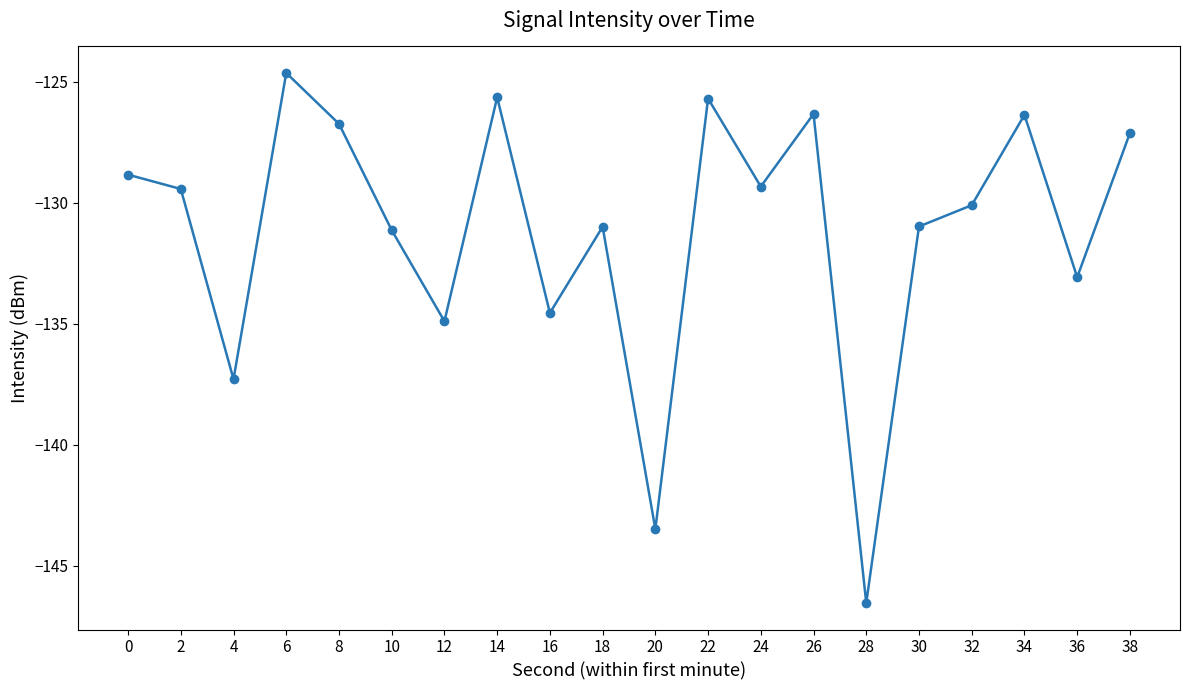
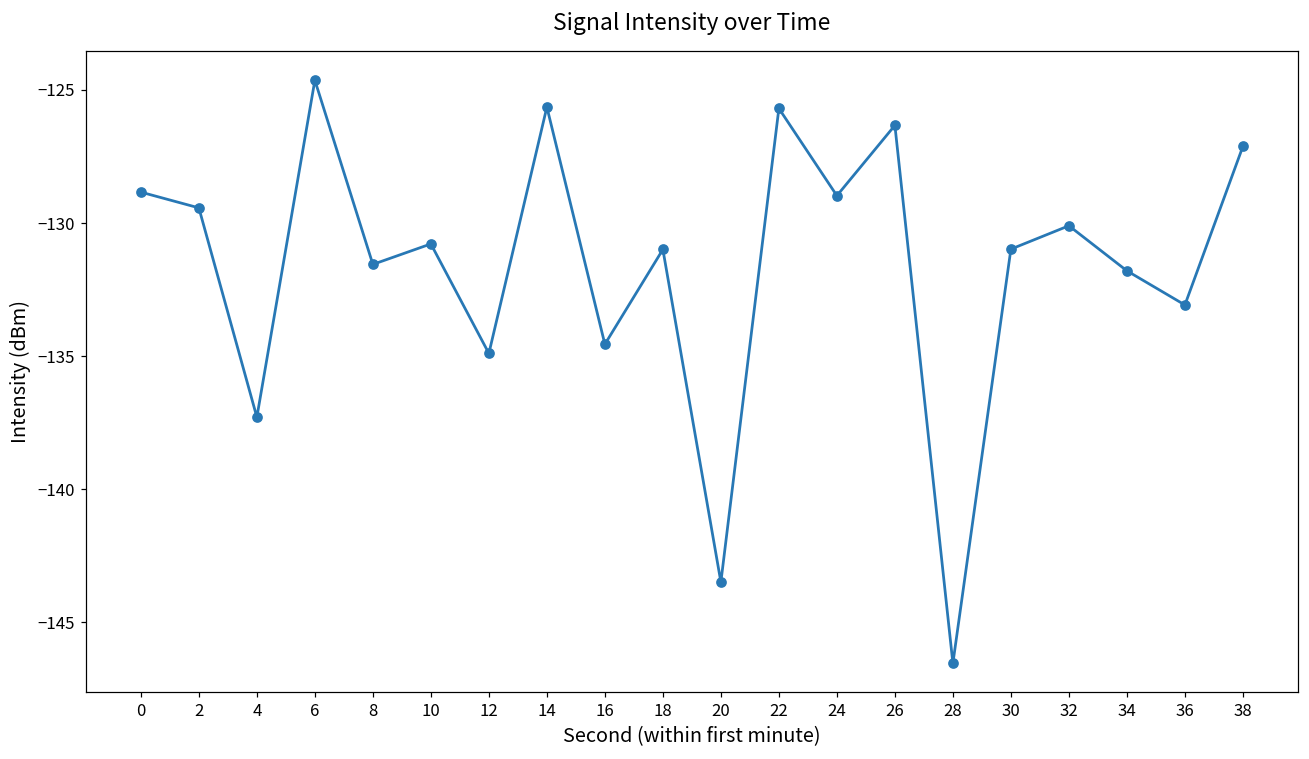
8: -126.7 -> -131.6
10: -131.1 -> -130.8
24: -129.3 -> -129.0
34: -126.4 -> -131.8
